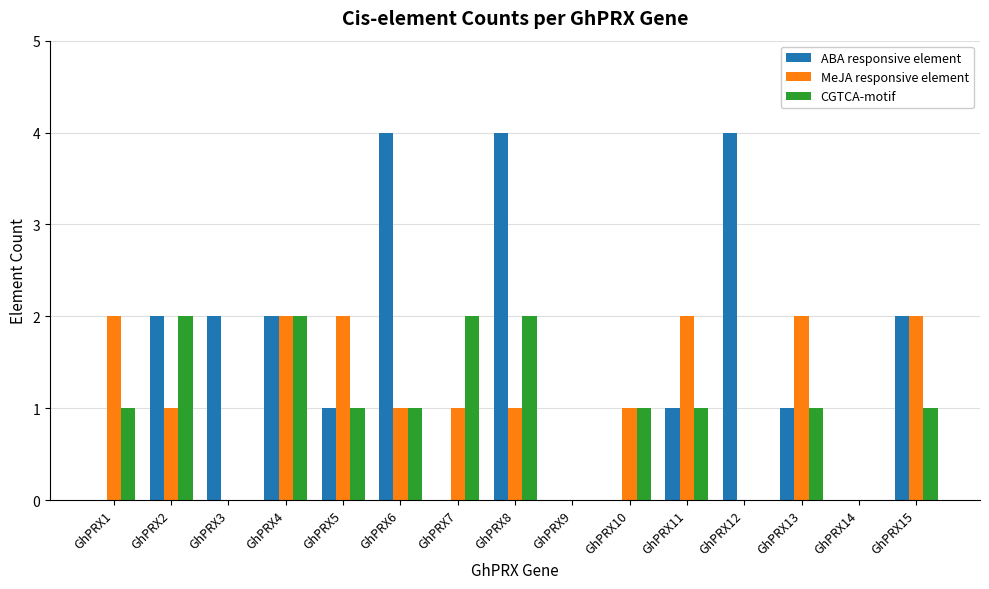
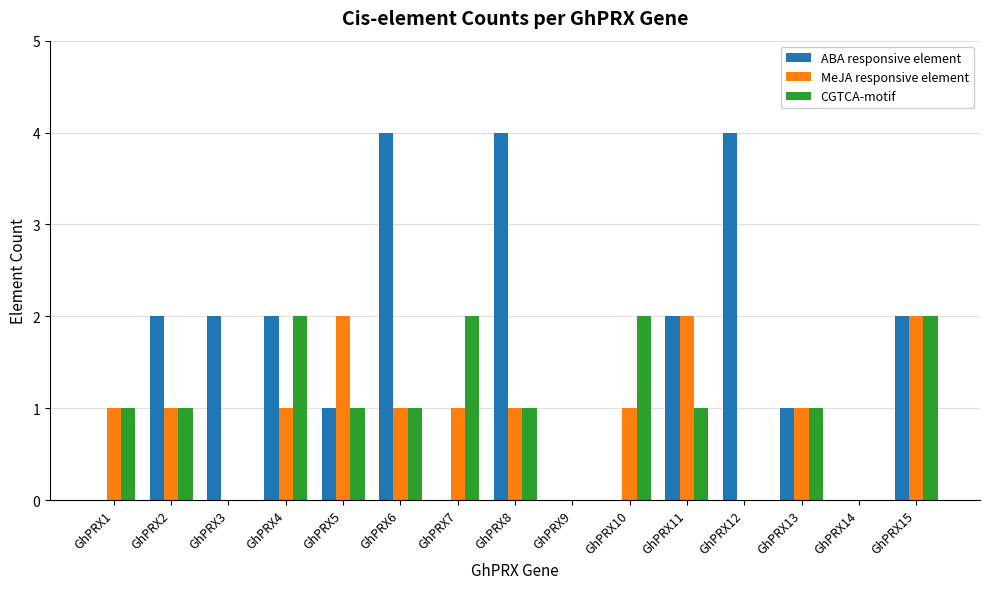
MeJA responsive element, GhPRX1: 2 -> 1
CGTCA-motif, GhPRX2: 2 -> 1
MeJA responsive element, GhPRX4: 2 -> 1
CGTCA-motif, GhPRX8: 2 -> 1
CGTCA-motif, GhPRX10: 1 -> 2
ABA responsive element, GhPRX11: 1 -> 2
MeJA responsive element, GhPRX13: 2 -> 1
CGTCA-motif, GhPRX15: 1 -> 2
